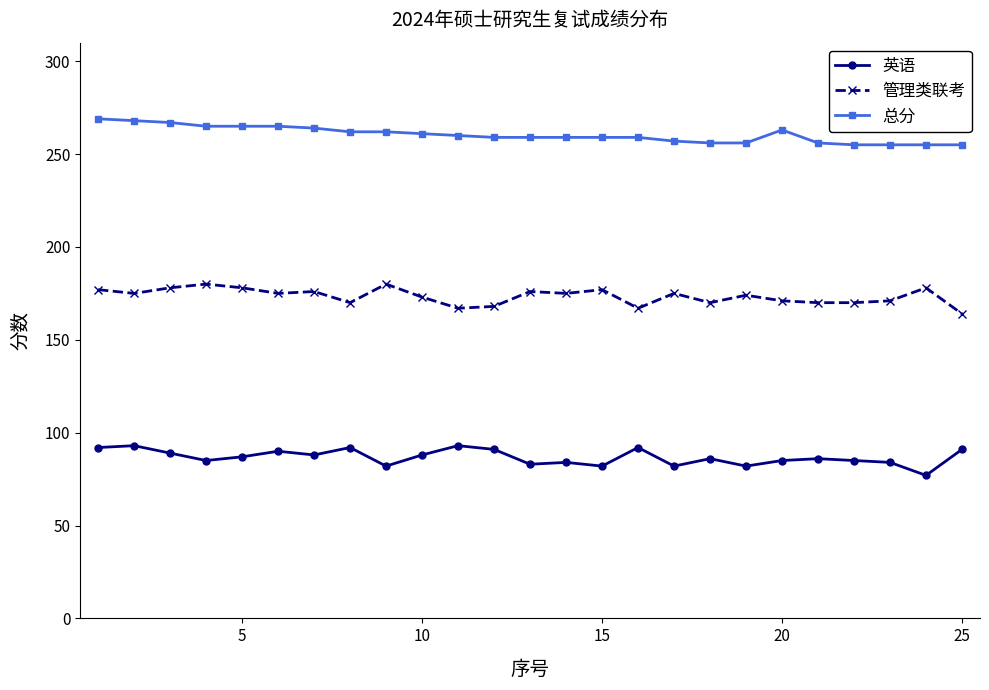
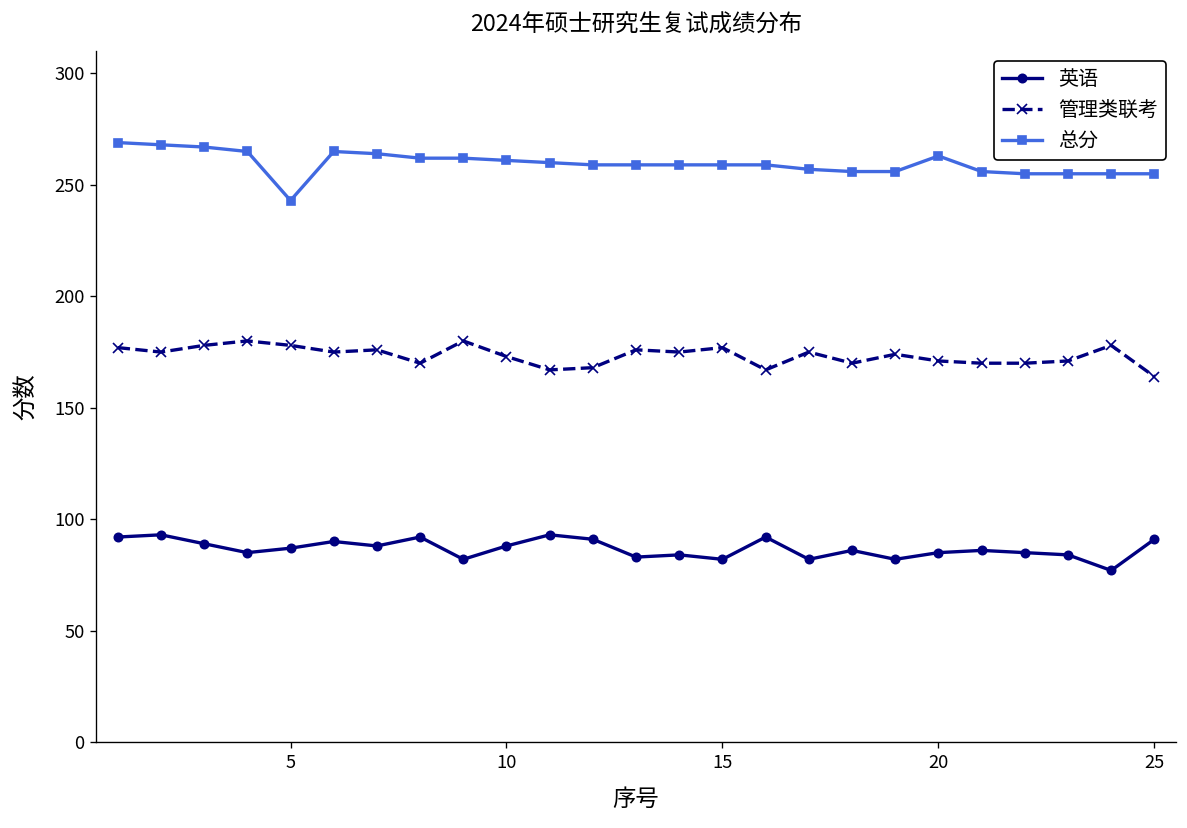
总分, 5: 265 -> 243
